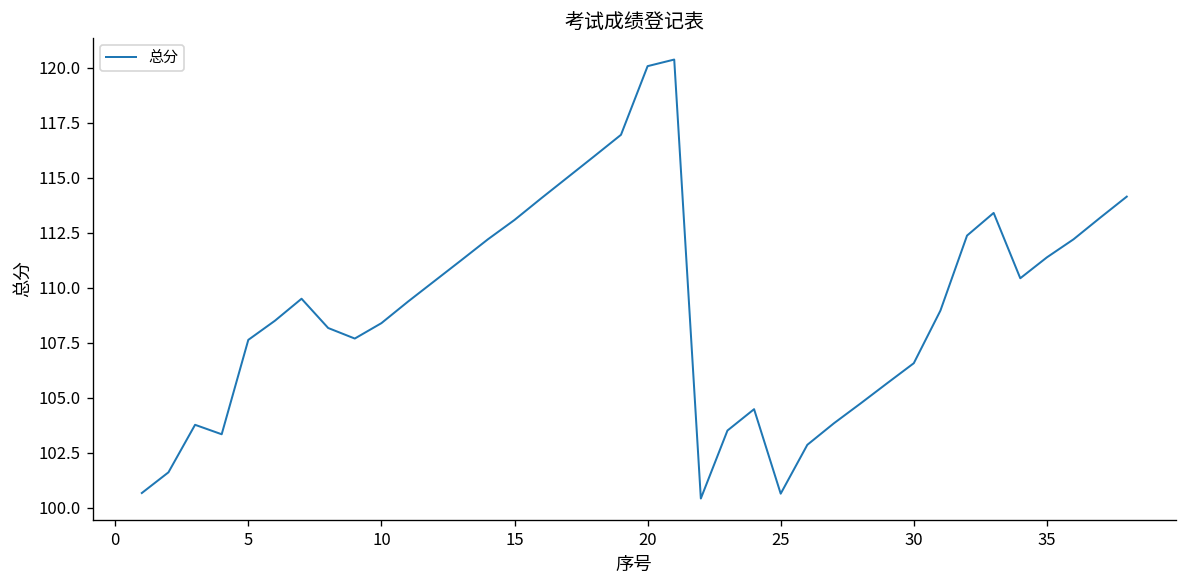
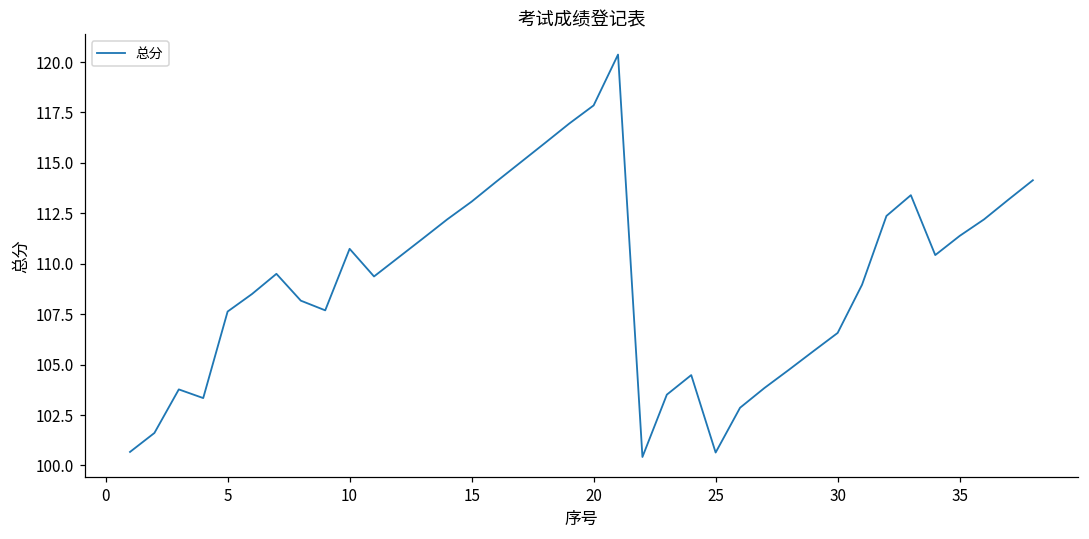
10: 108.4 -> 110.7
20: 120.1 -> 117.9
